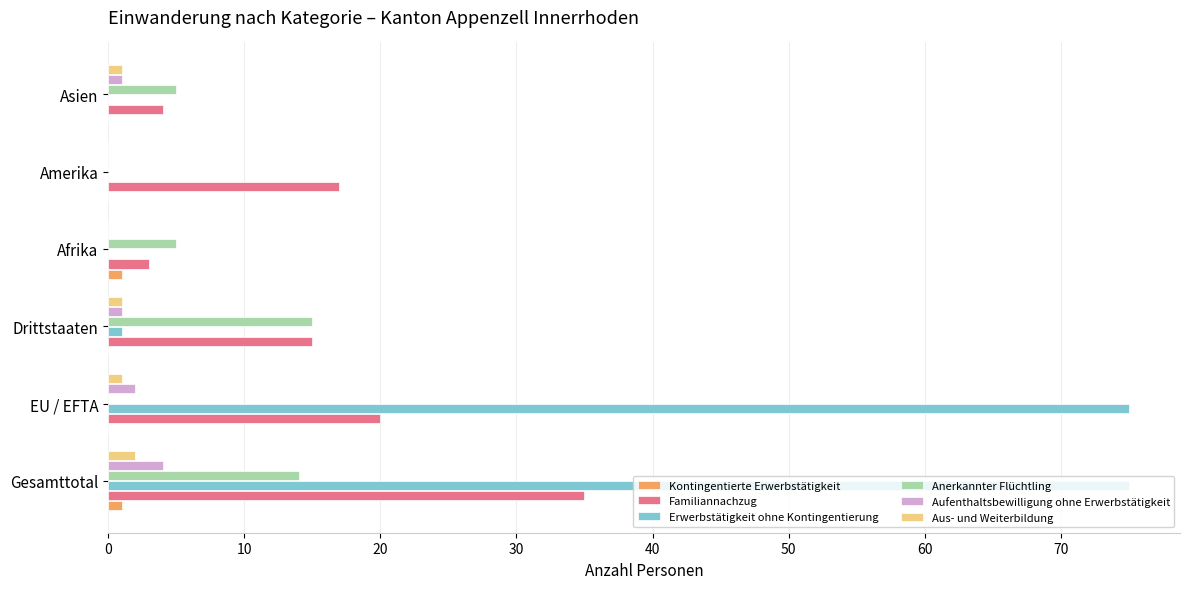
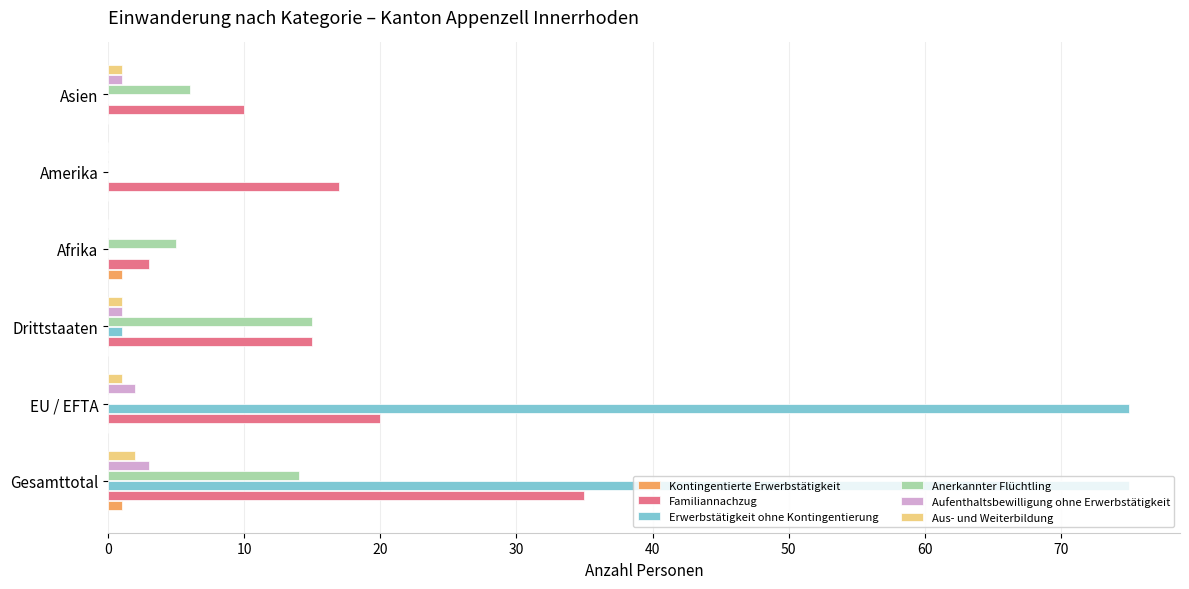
Anerkannter Flüchtling, Asien: 5 -> 6
Familiannachzug, Asien: 4 -> 10
Aufenthaltsbewilligung ohne Erwerbstätigkeit, Gesamttotal: 4 -> 3
